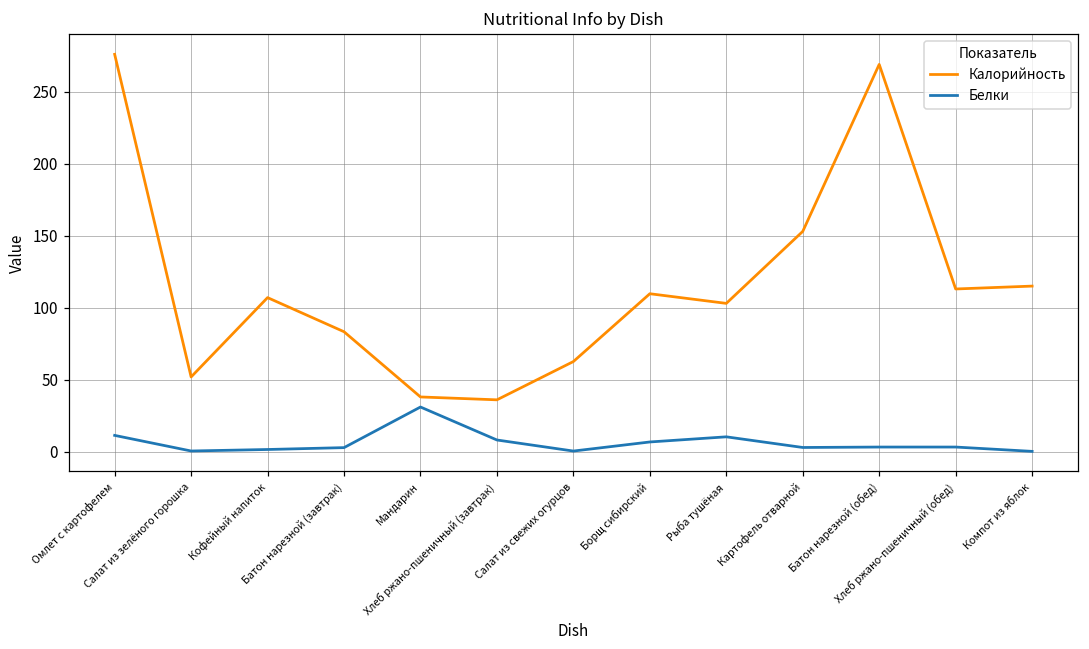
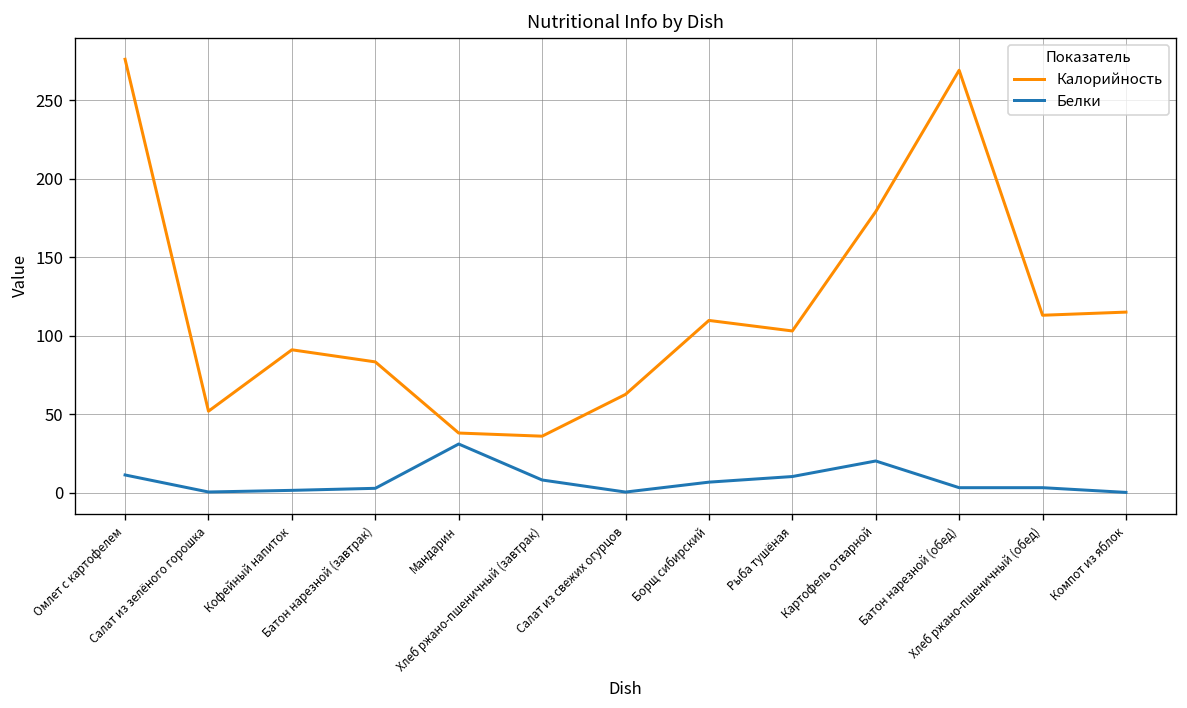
Калорийность, Кофейный напиток: 107 -> 91
Калорийность, Картофель отварной: 153 -> 179
Белки, Картофель отварной: 3 -> 20
